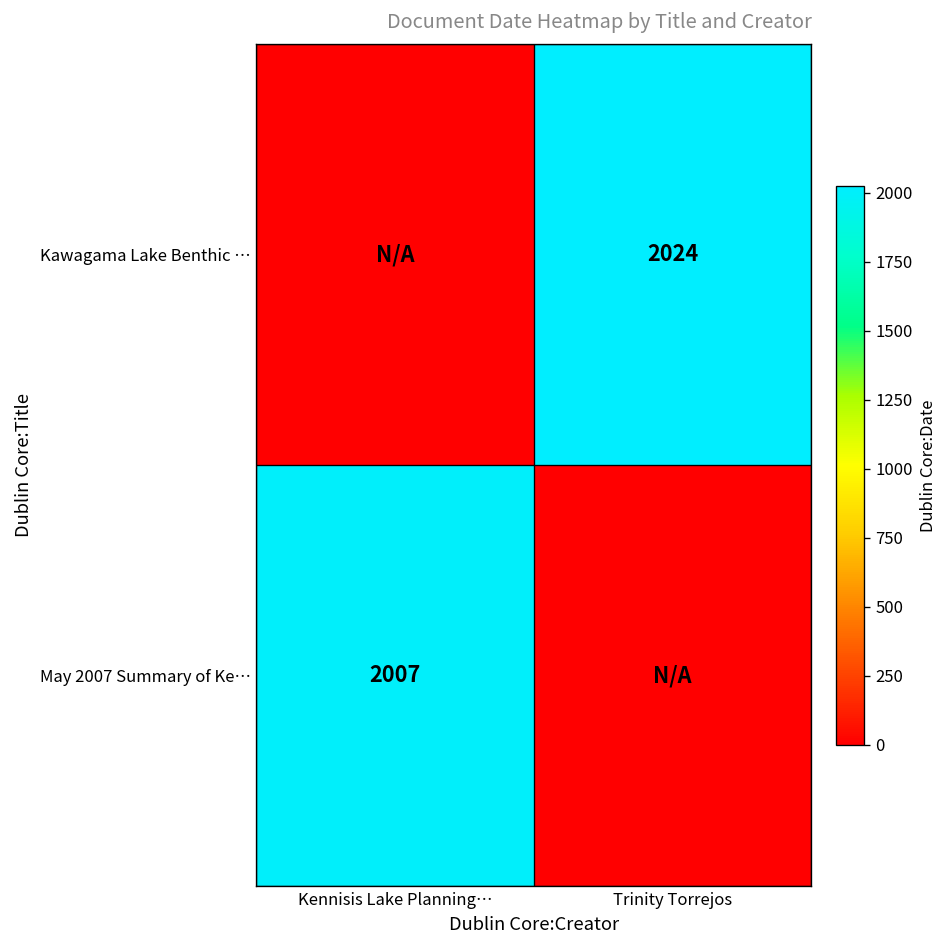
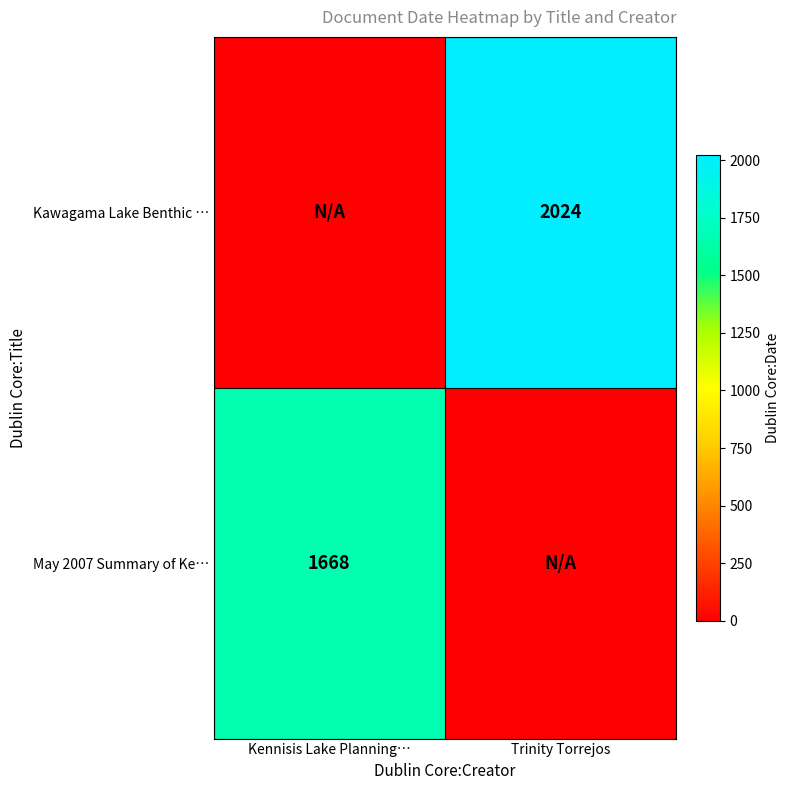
May 2007 Summary of Ke…, Kennisis Lake Planning…: 2007 -> 1668
